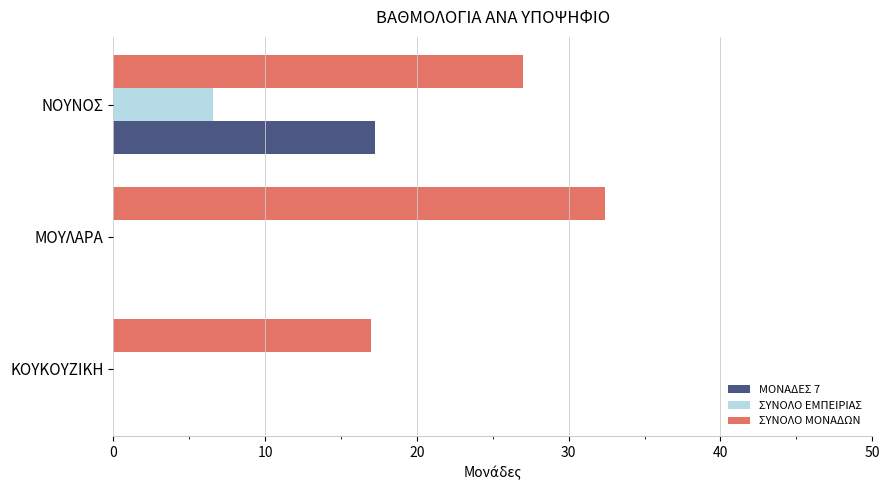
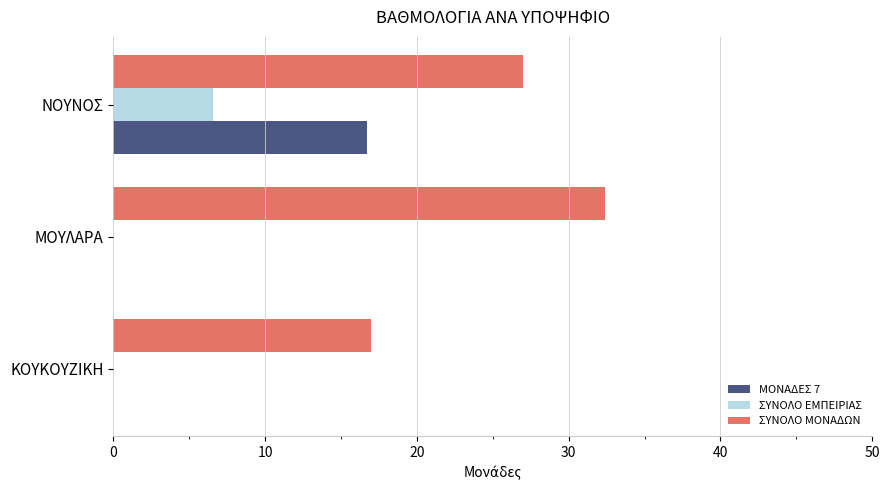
ΜΟΝΑΔΕΣ 7, ΝΟΥΝΟΣ: 17.3 -> 16.7
